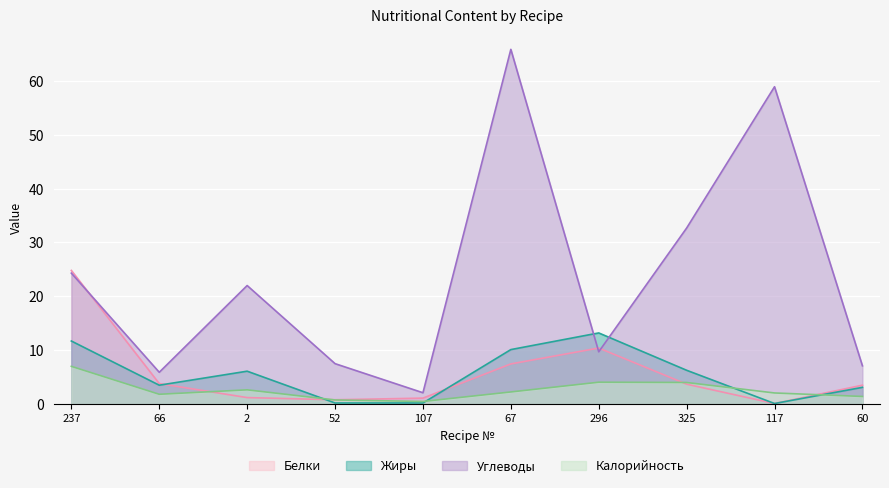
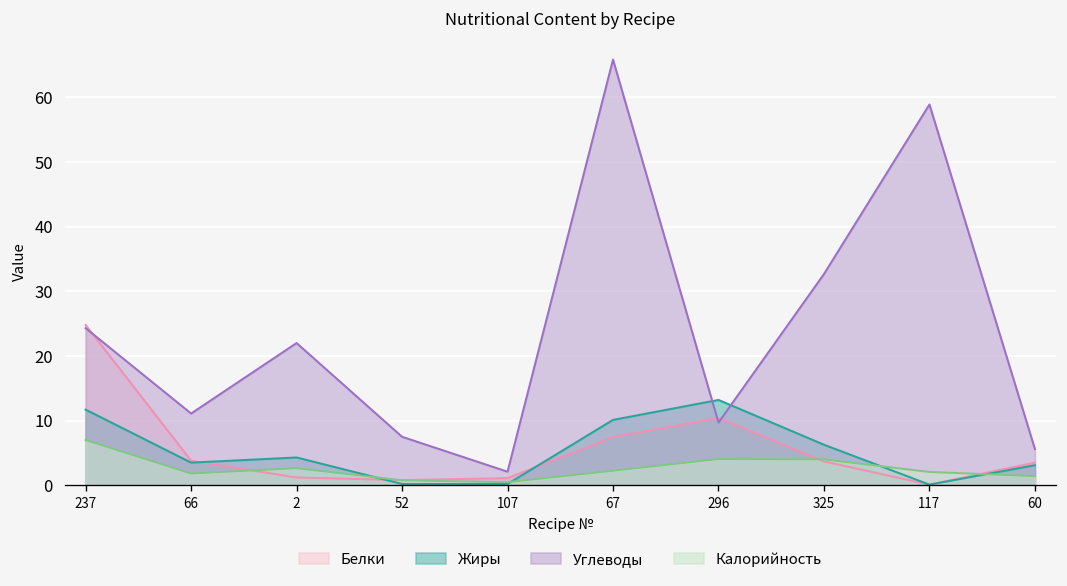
Углеводы, 66: 6 -> 11
Жиры, 2: 6 -> 4
Углеводы, 60: 7 -> 6
